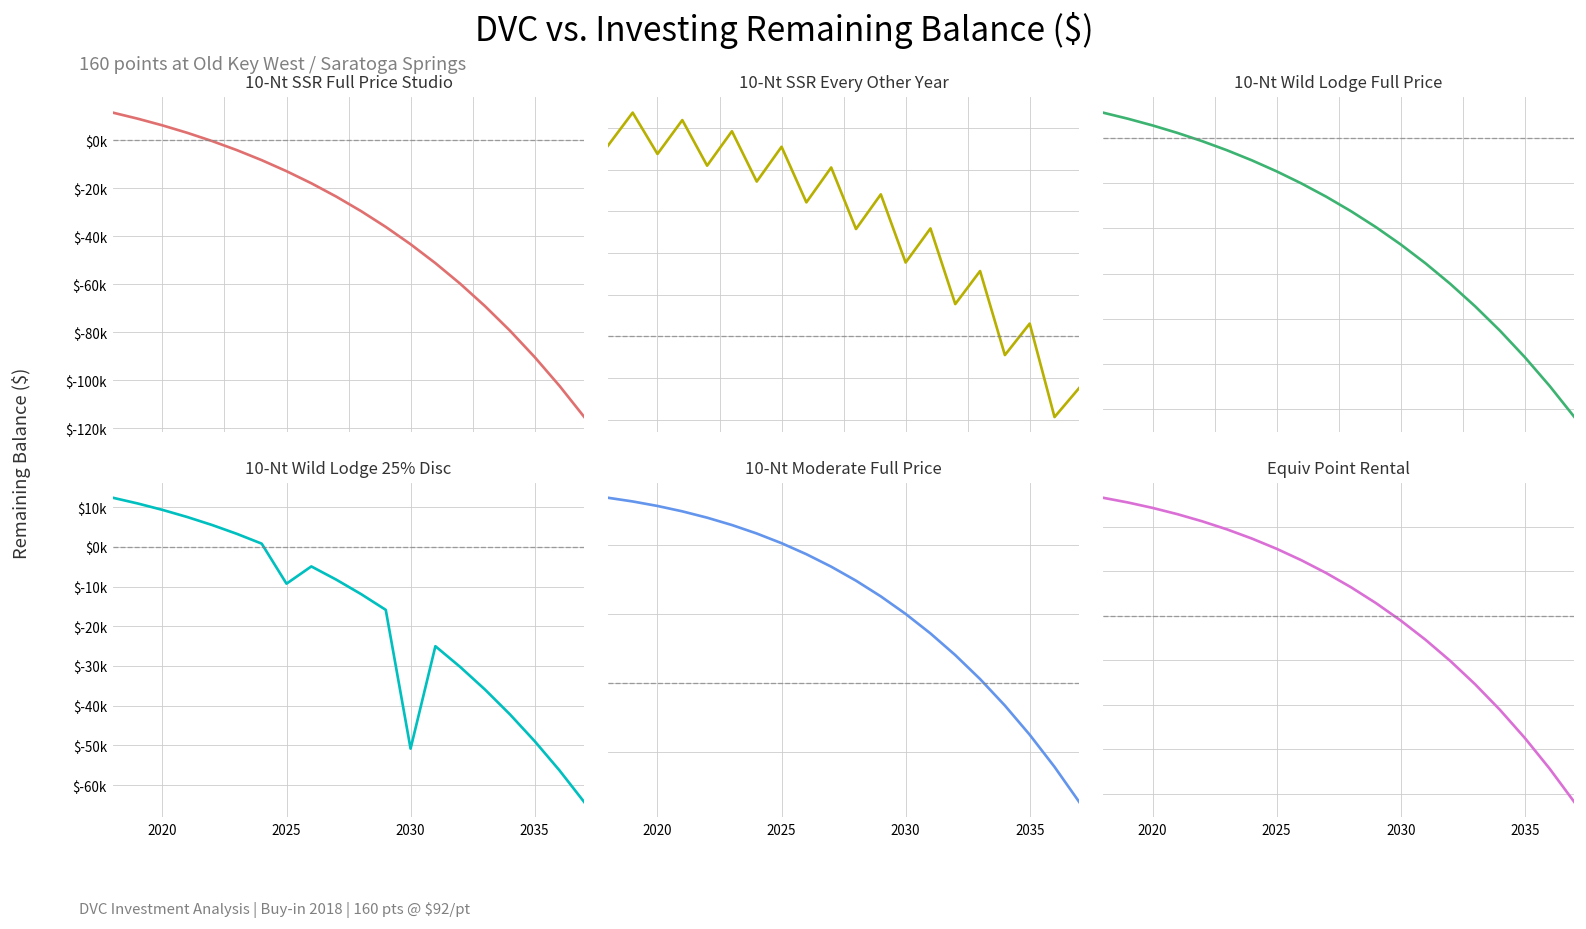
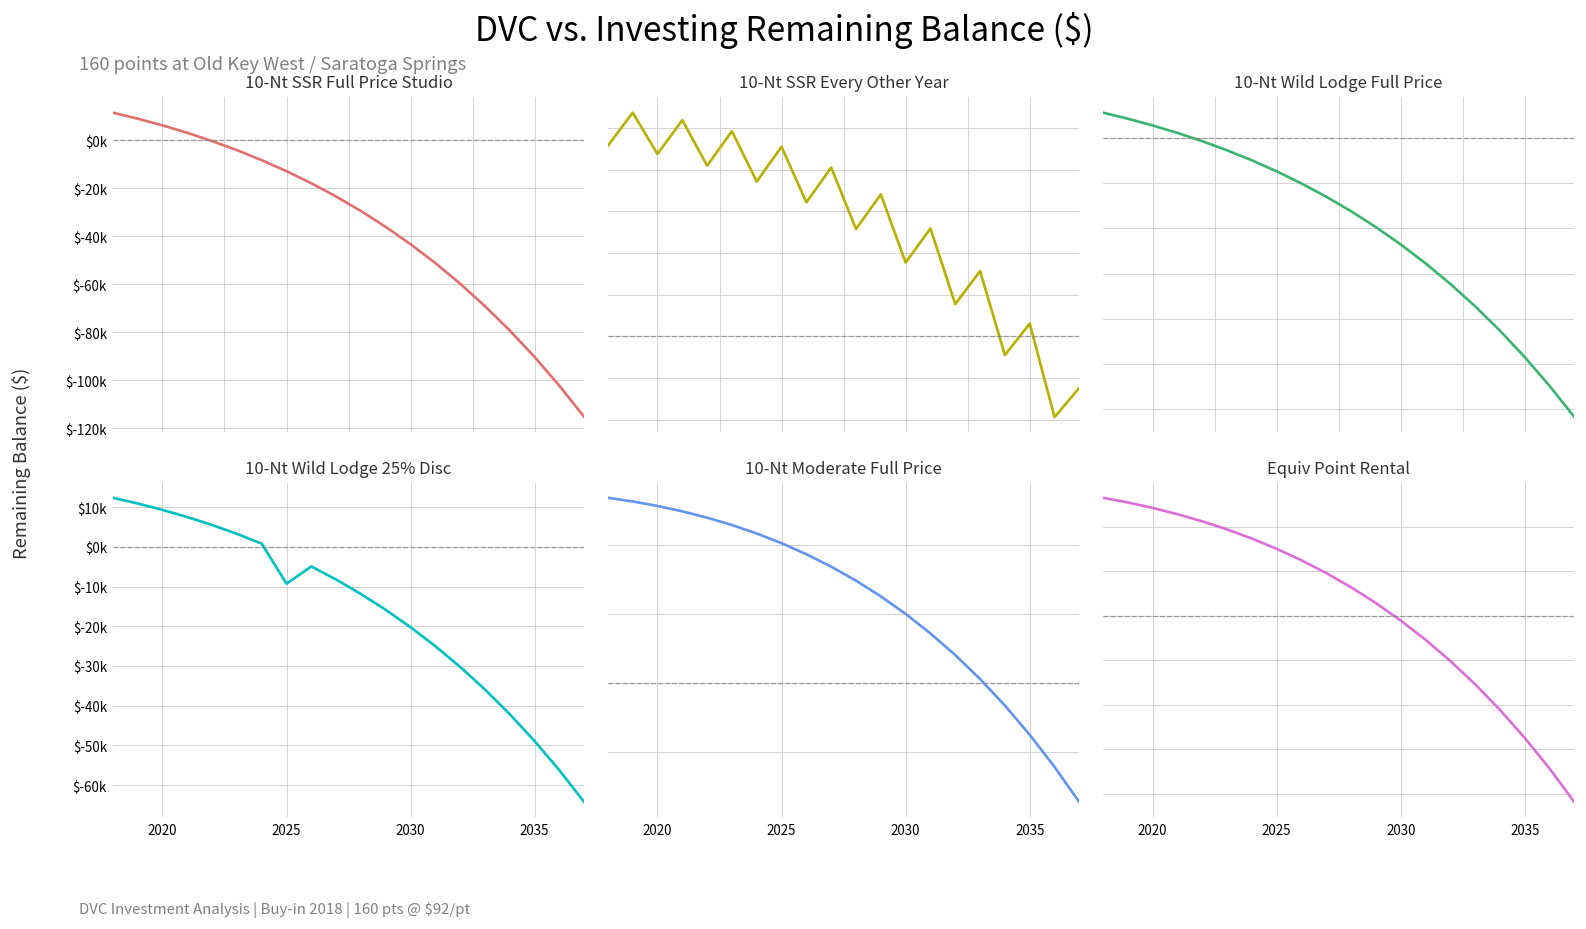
10-Nt Wild Lodge 25% Disc, 2030: $-51000 -> $-20000
